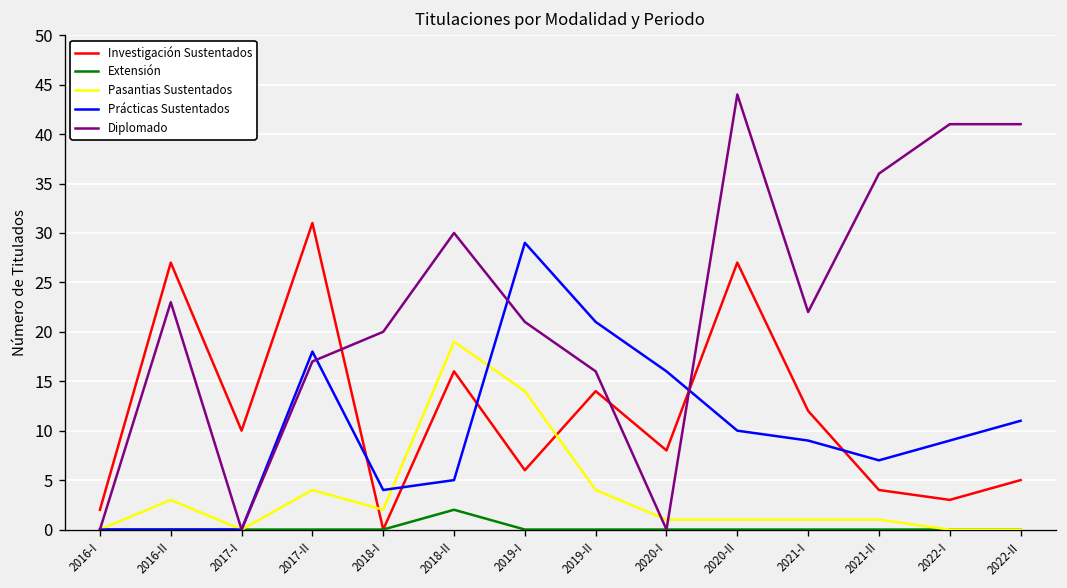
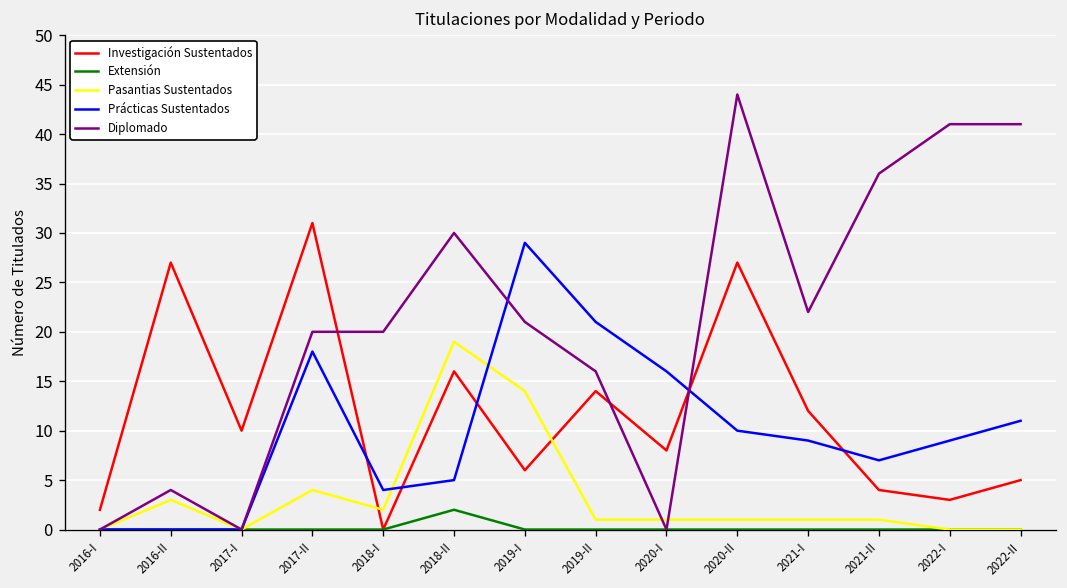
Diplomado, 2016-II: 23 -> 4
Diplomado, 2017-II: 17 -> 20
Pasantias Sustentados, 2019-II: 4 -> 1
